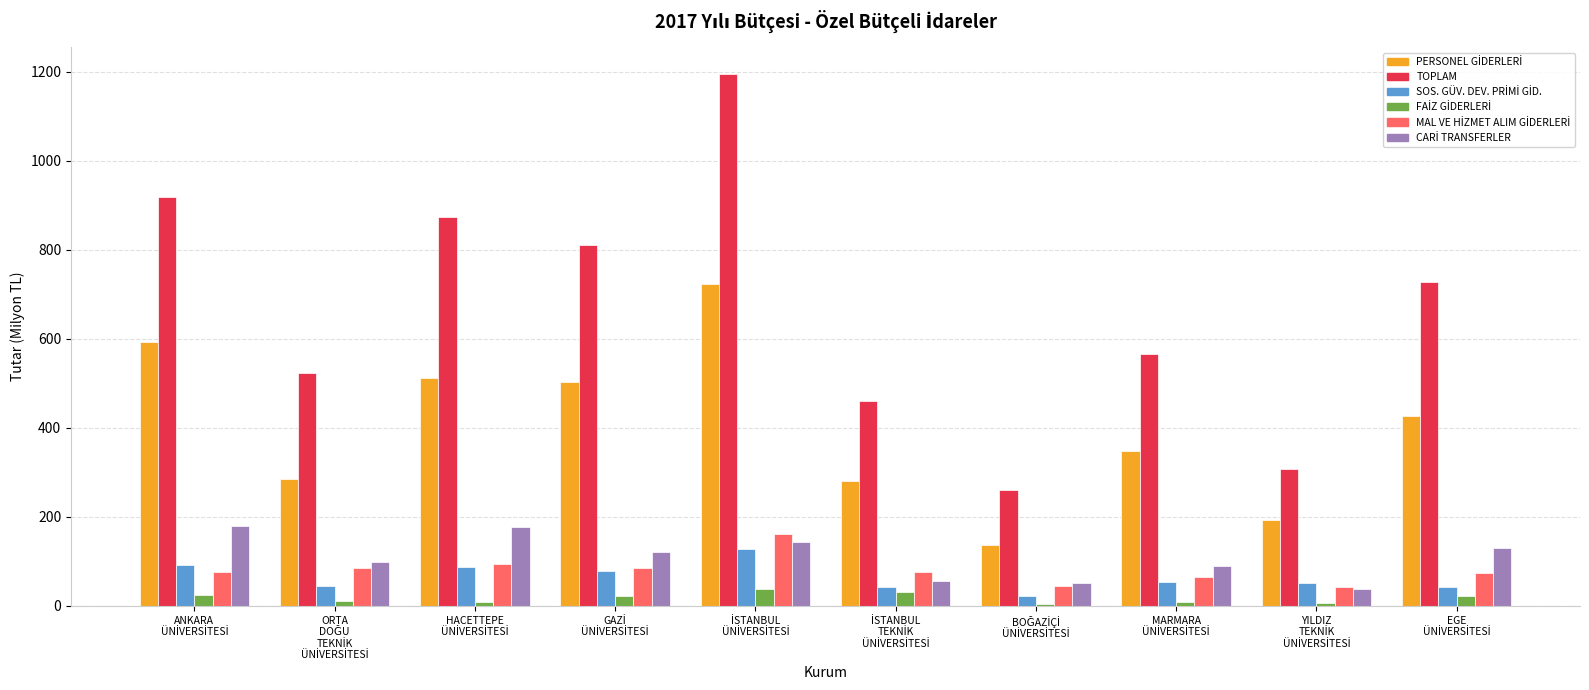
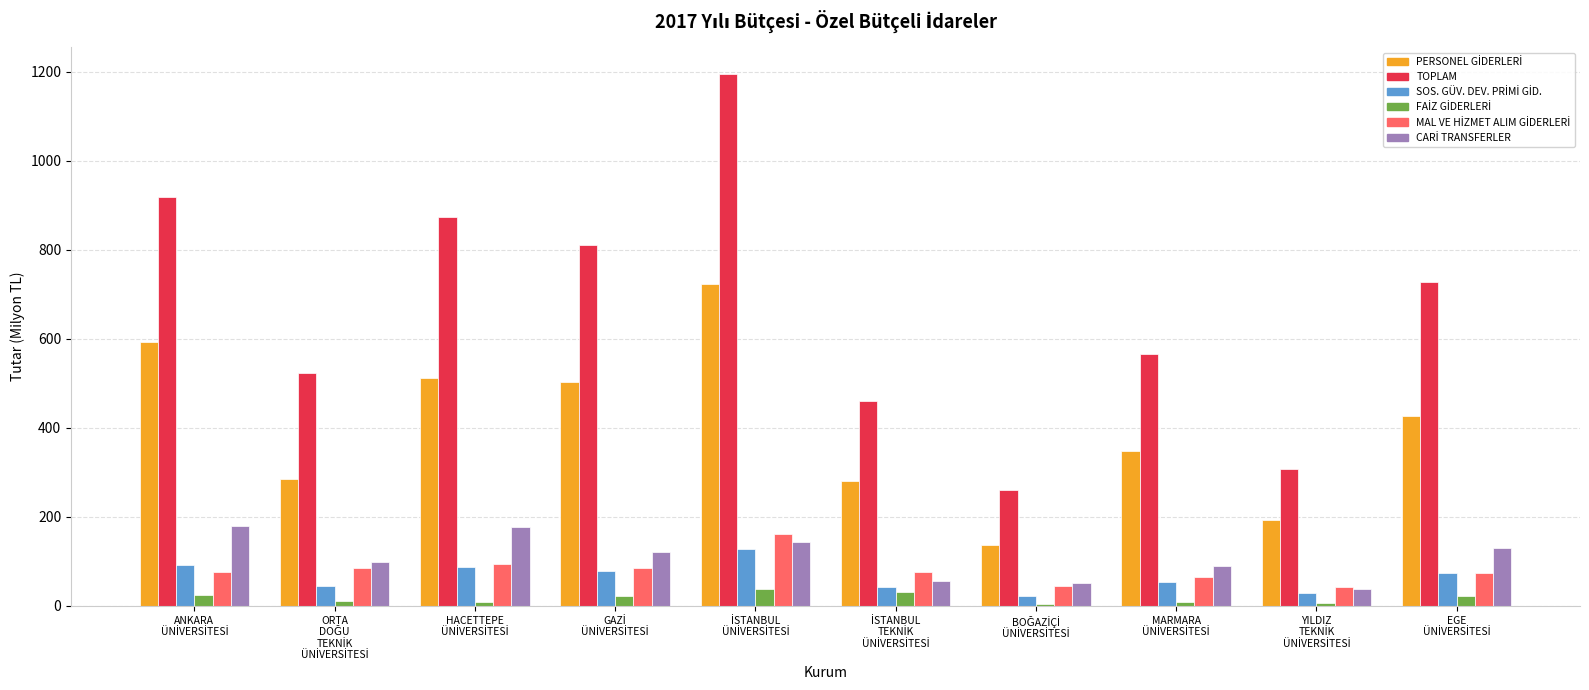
SOS. GÜV. DEV. PRİMİ GİD., YILDIZ TEKNİK ÜNİVERSİTESİ: 50 -> 30
SOS. GÜV. DEV. PRİMİ GİD., EGE ÜNİVERSİTESİ: 40 -> 70
